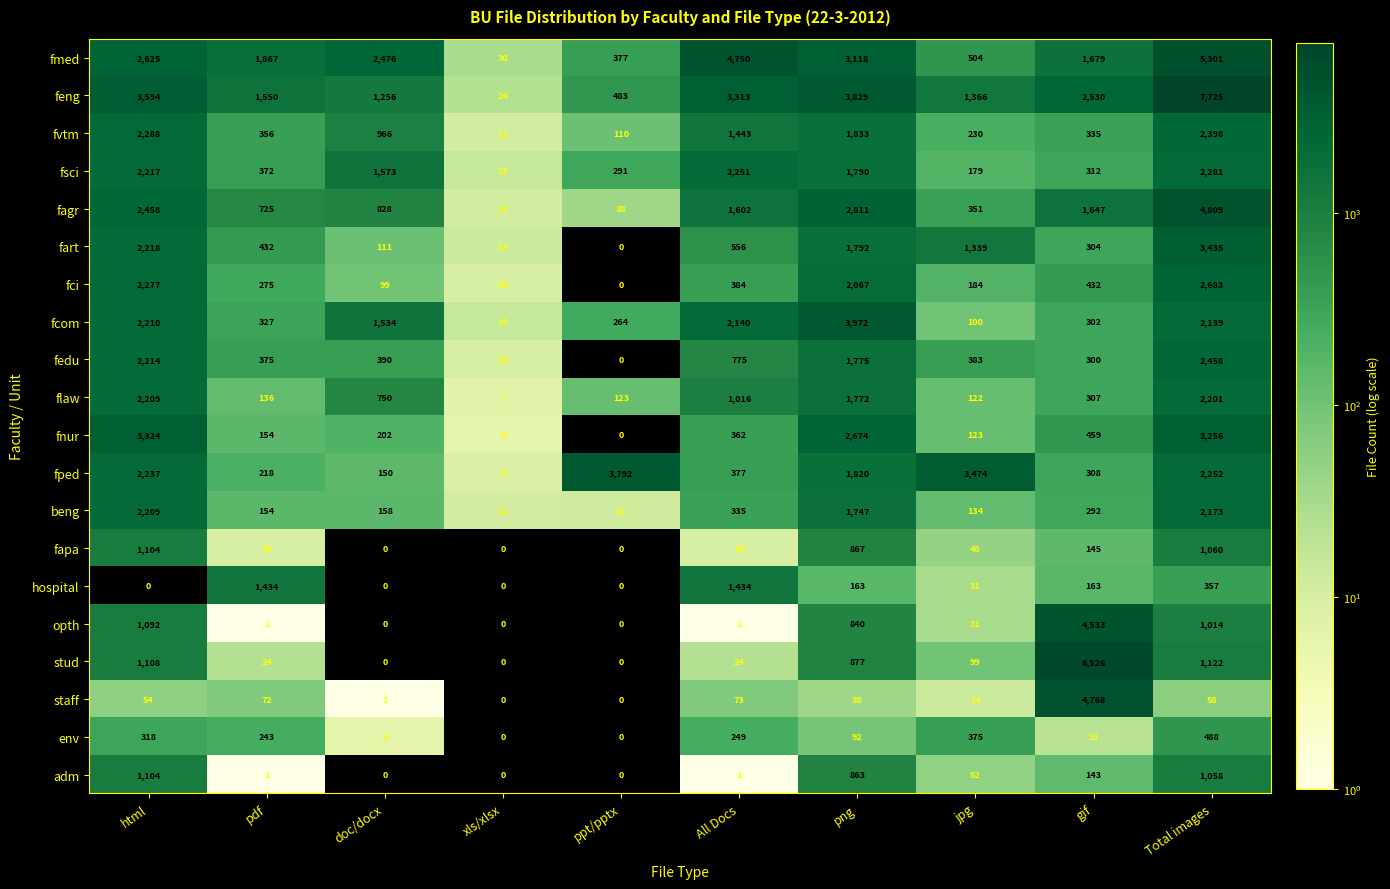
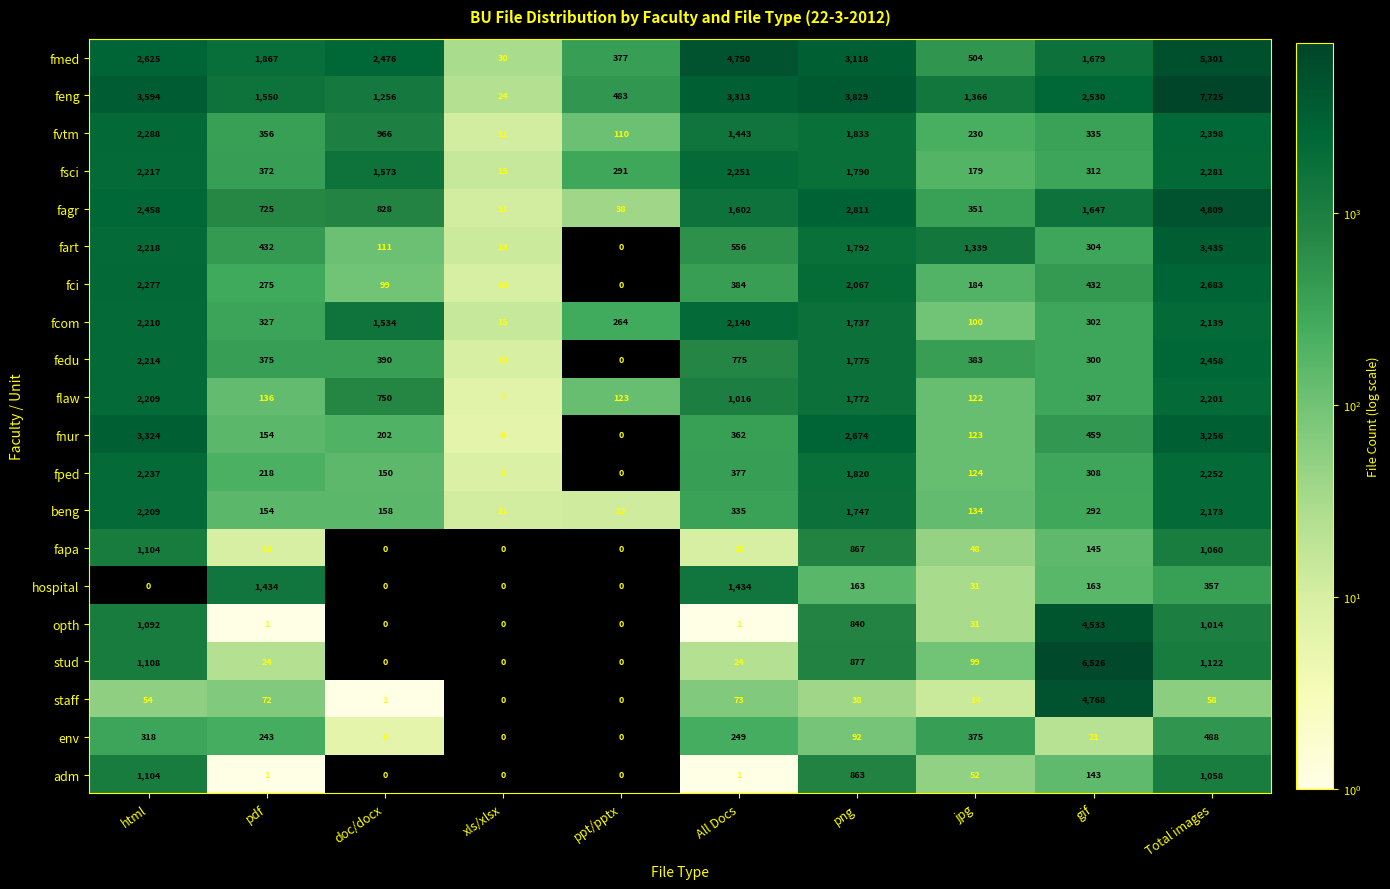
fcom, png: 3,972 -> 1,737
fped, ppt/pptx: 3,792 -> 0
fped, jpg: 3,474 -> 124
